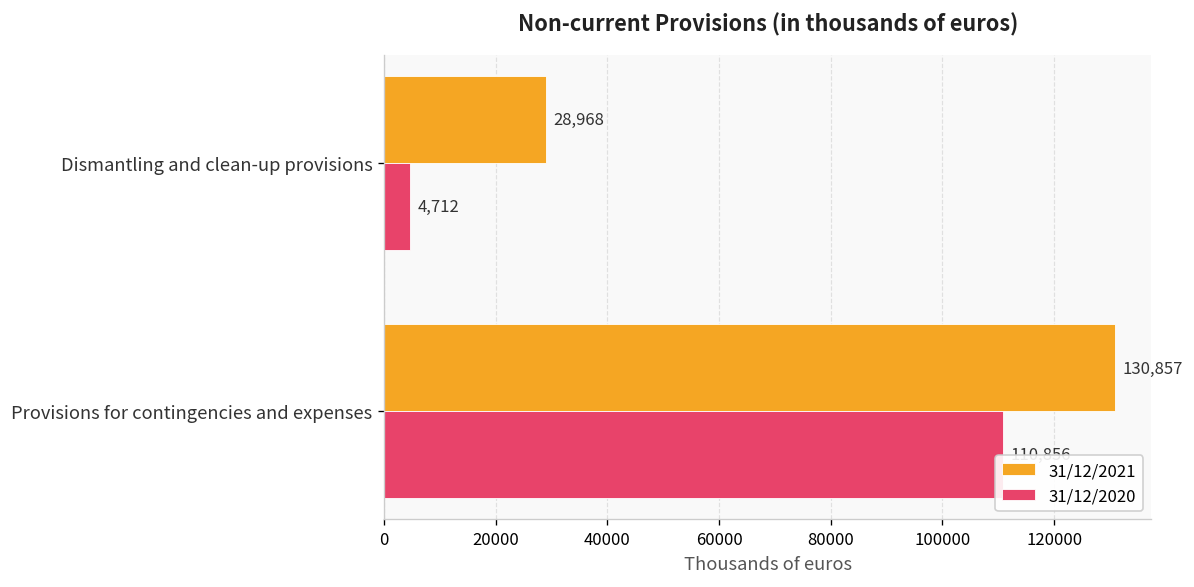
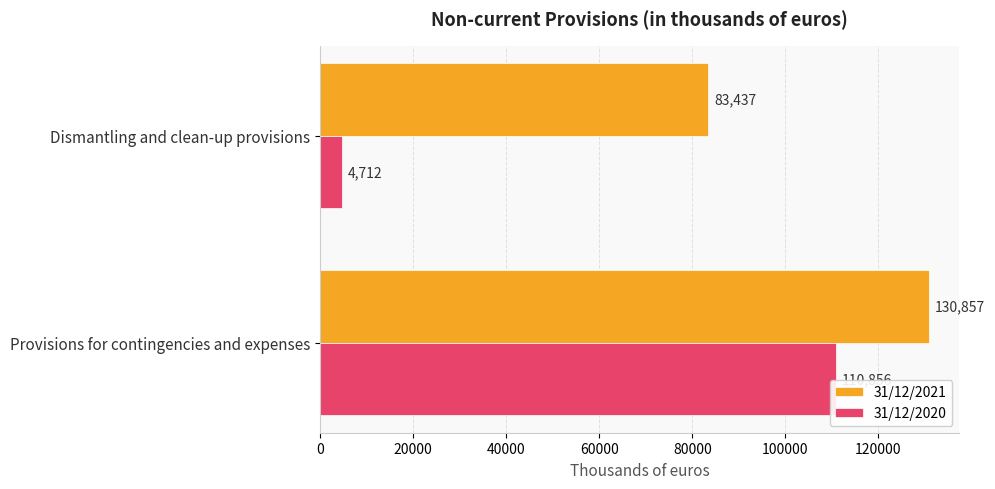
31/12/2021, Dismantling and clean-up provisions: 28,968 -> 83,437
